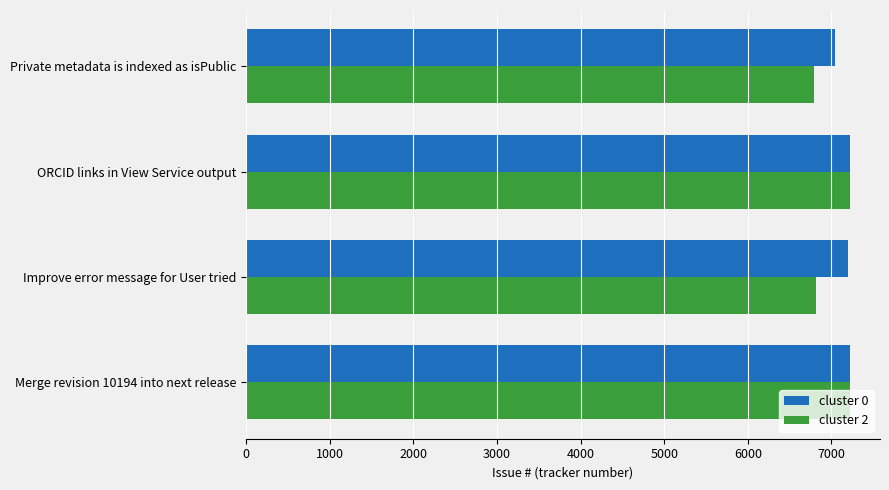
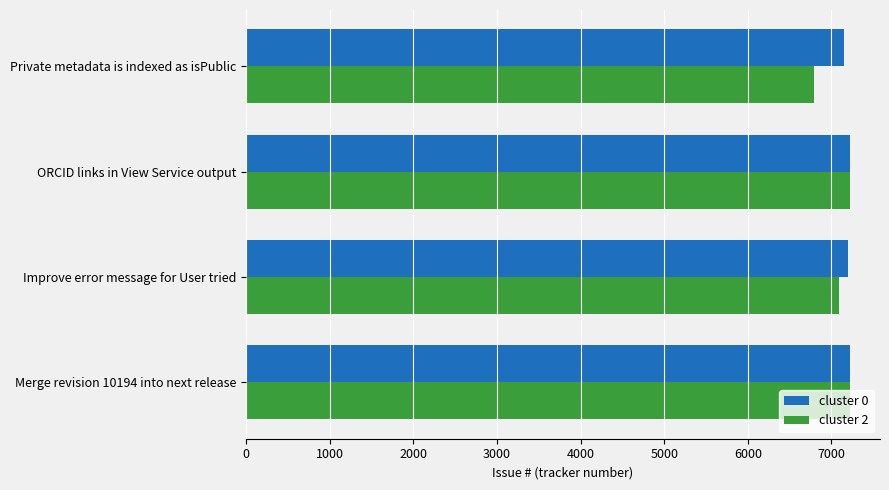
cluster 0, Private metadata is indexed as isPublic: 7000 -> 7100
cluster 2, Improve error message for User tried: 6800 -> 7100
